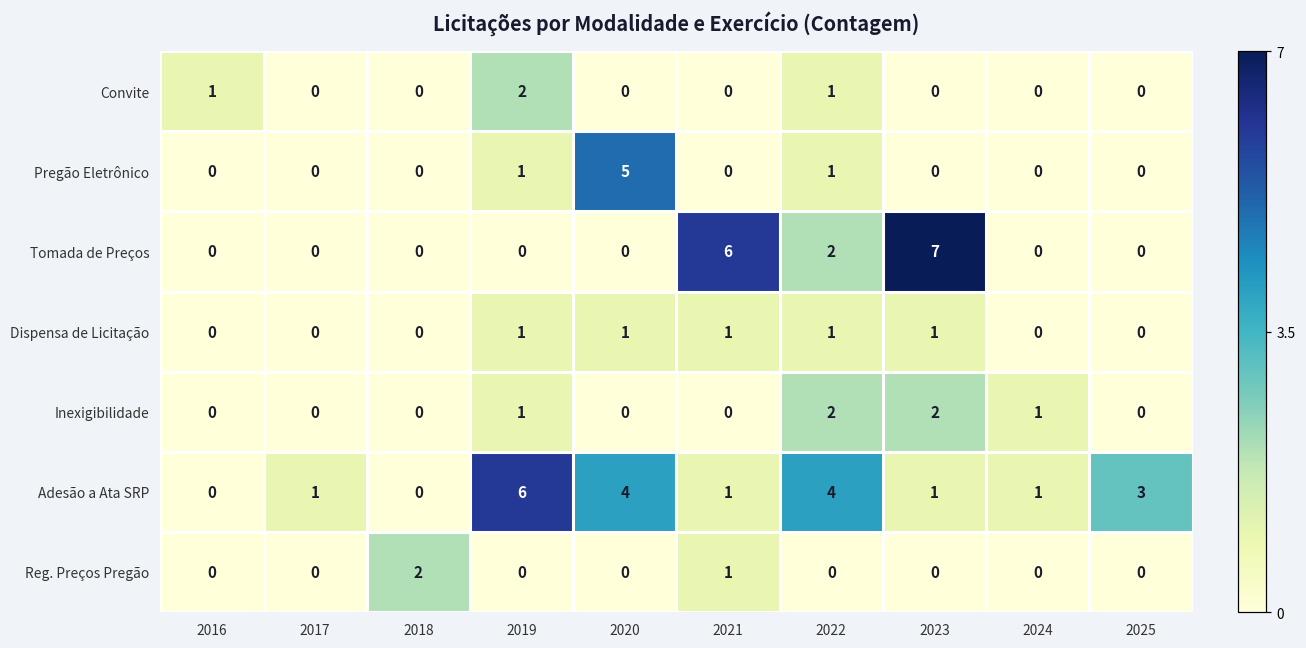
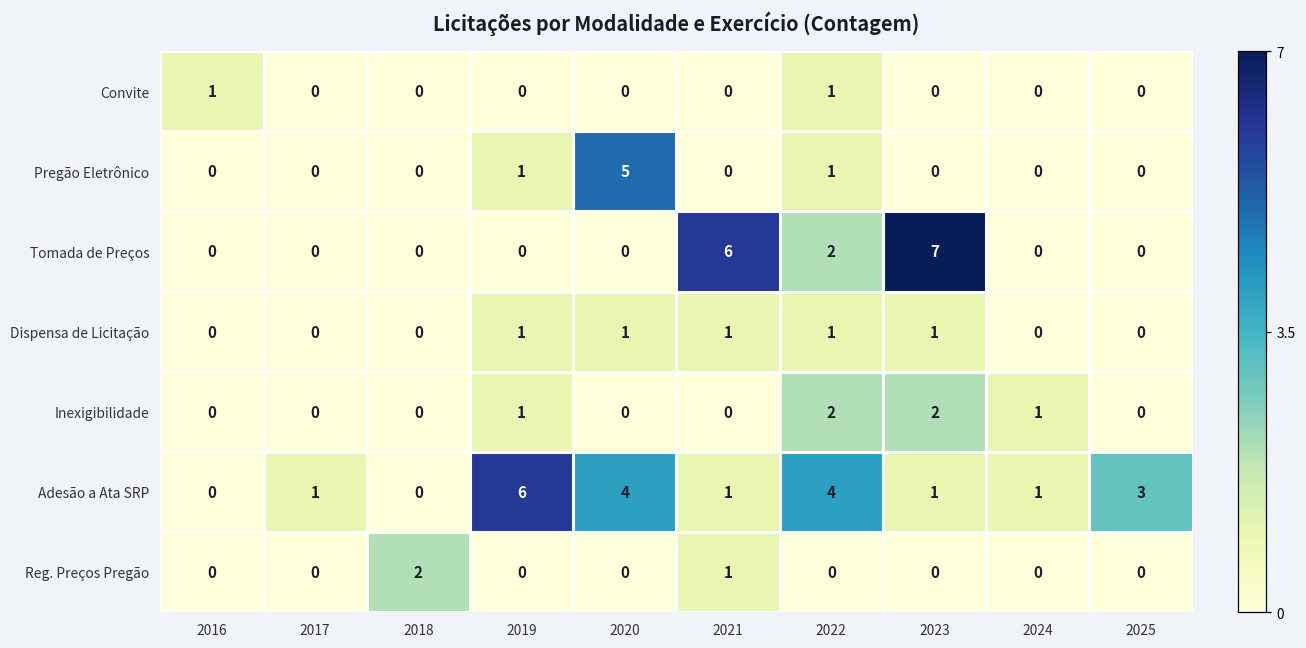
Convite, 2019: 2 -> 0
